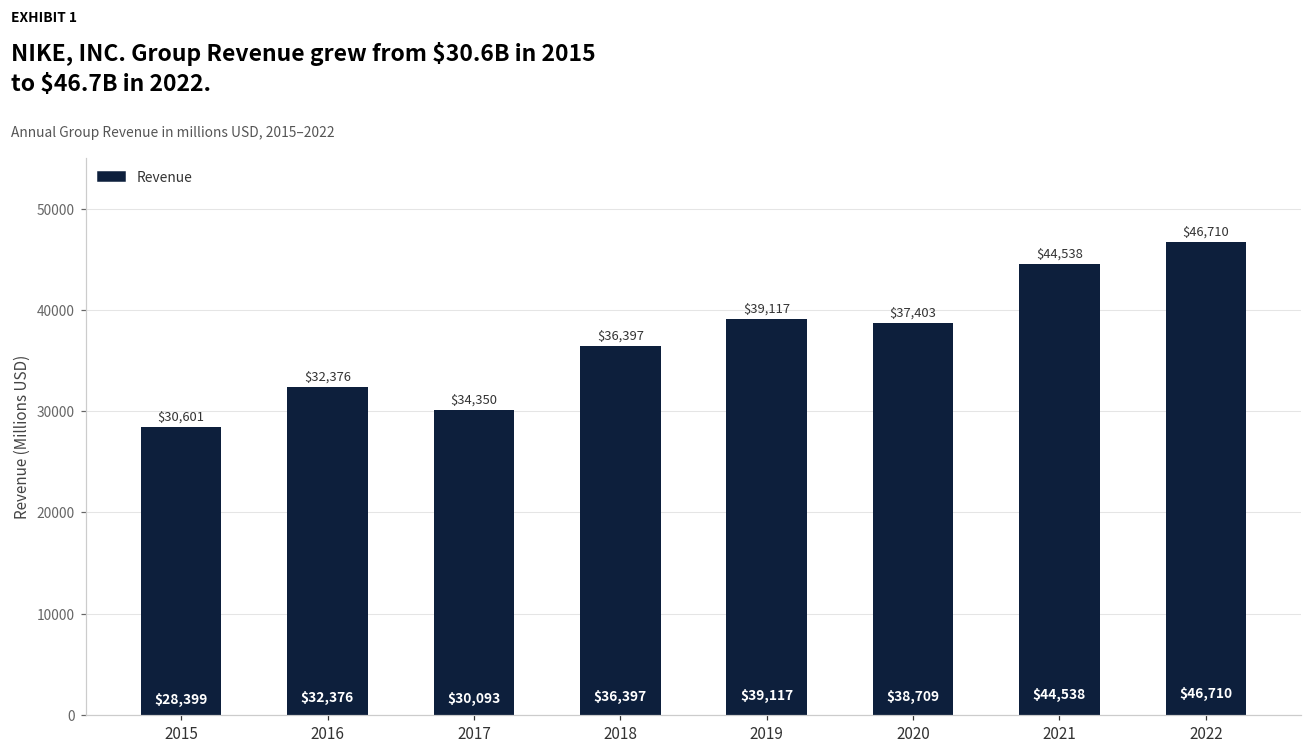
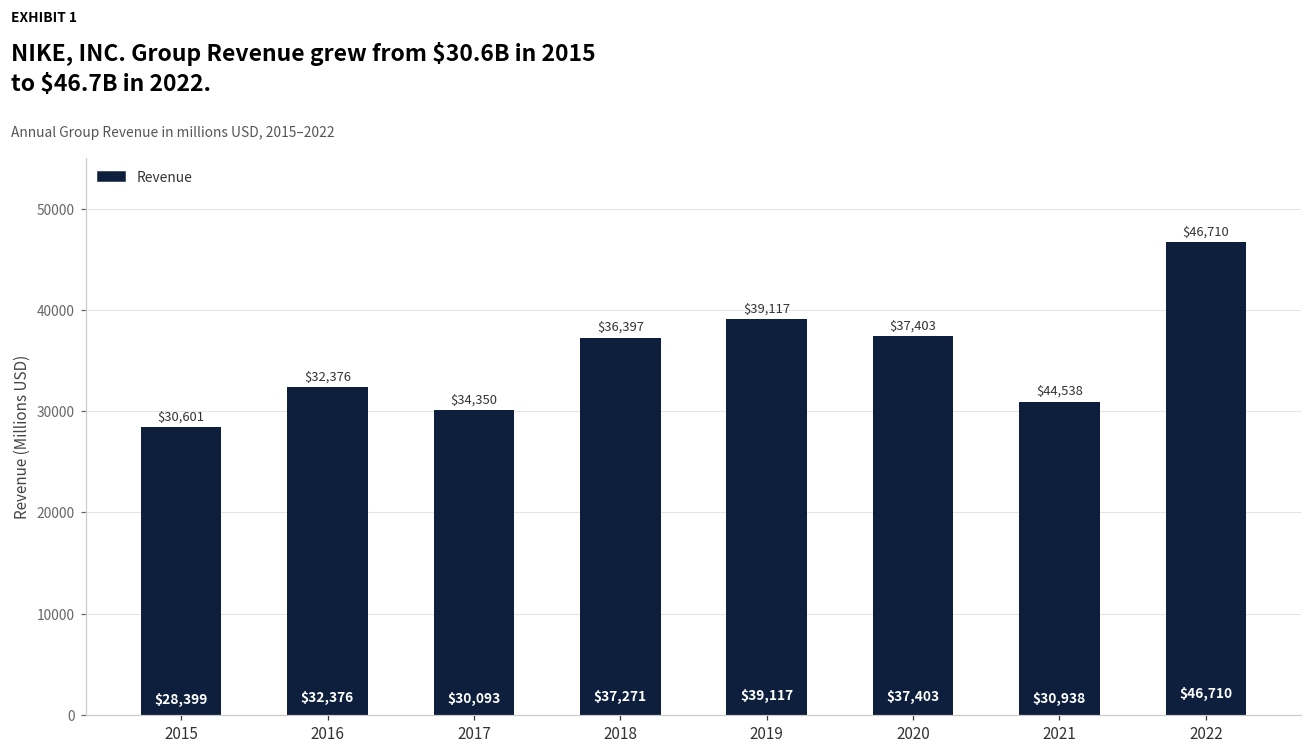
2018: $36,397 -> $37,271
2020: $38,709 -> $37,403
2021: $44,538 -> $30,938
